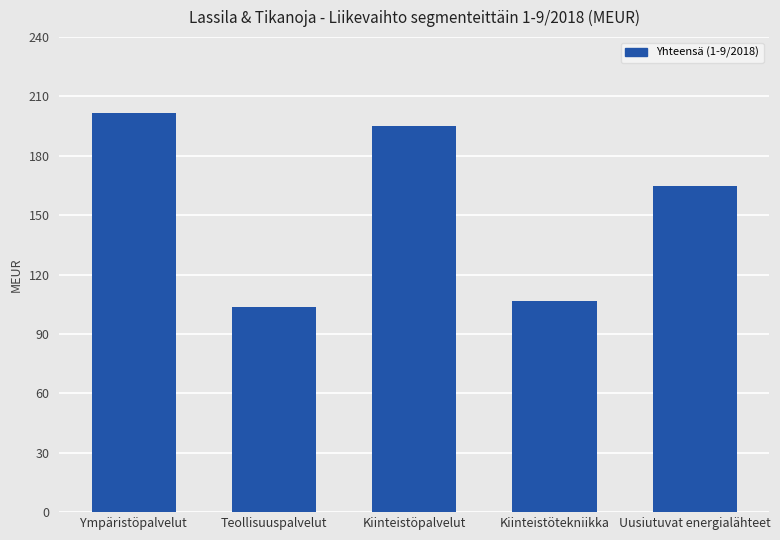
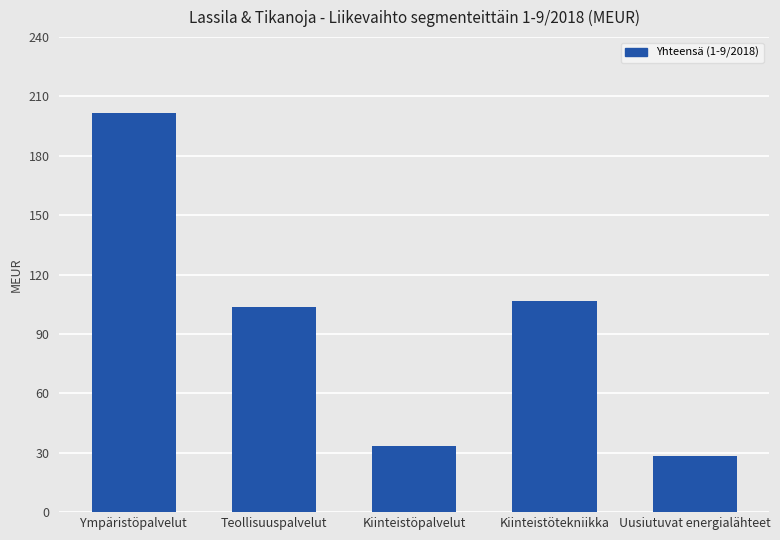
Kiinteistöpalvelut: 195 -> 33
Uusiutuvat energialähteet: 165 -> 29
